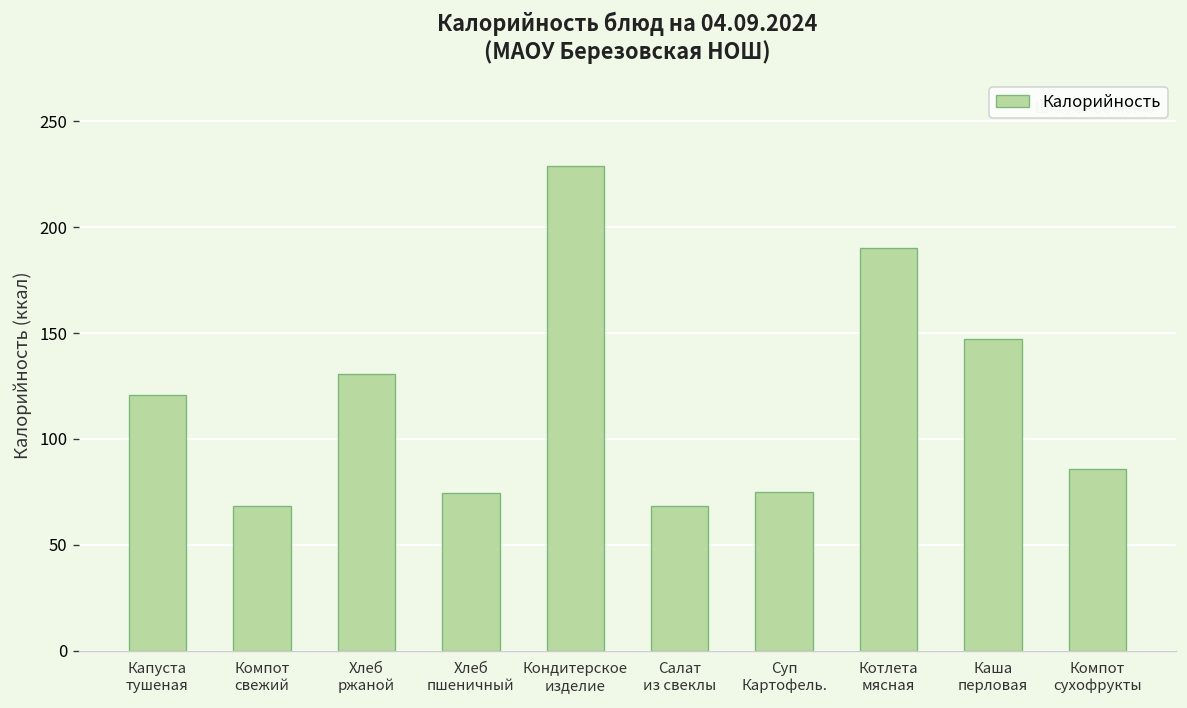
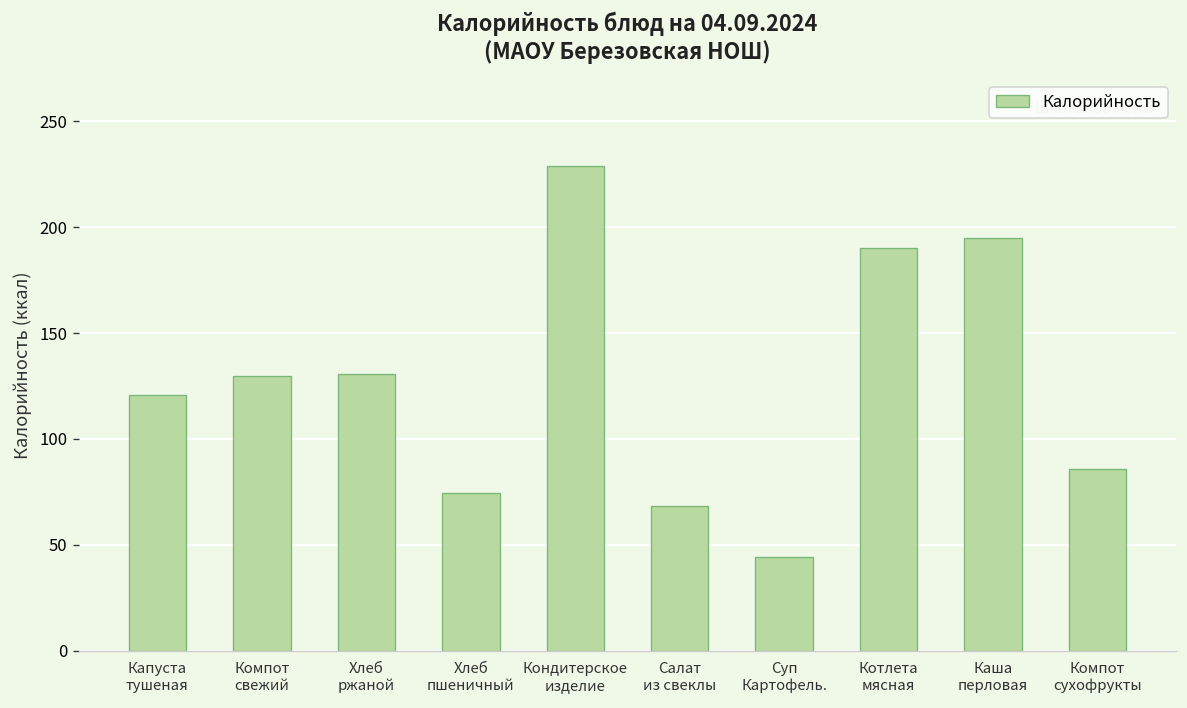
Компот свежий: 68 -> 130
Суп Картофель.: 75 -> 44
Каша перловая: 147 -> 195
